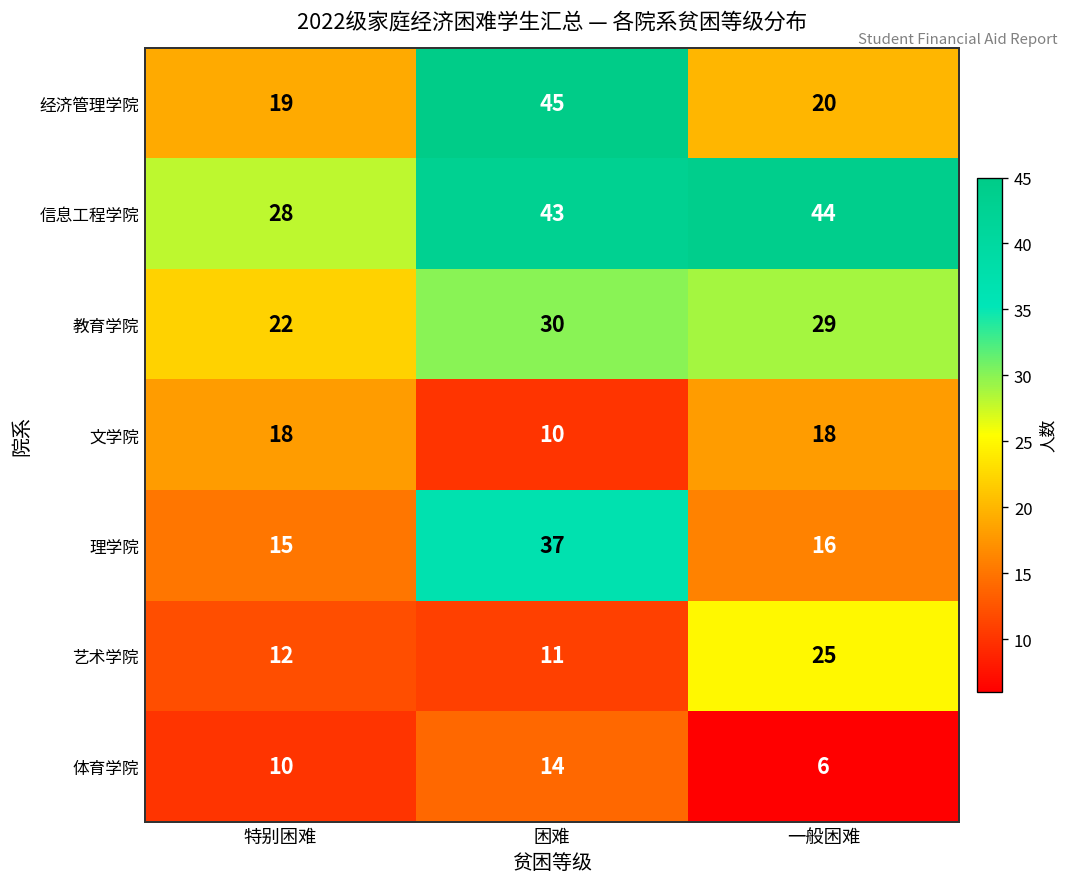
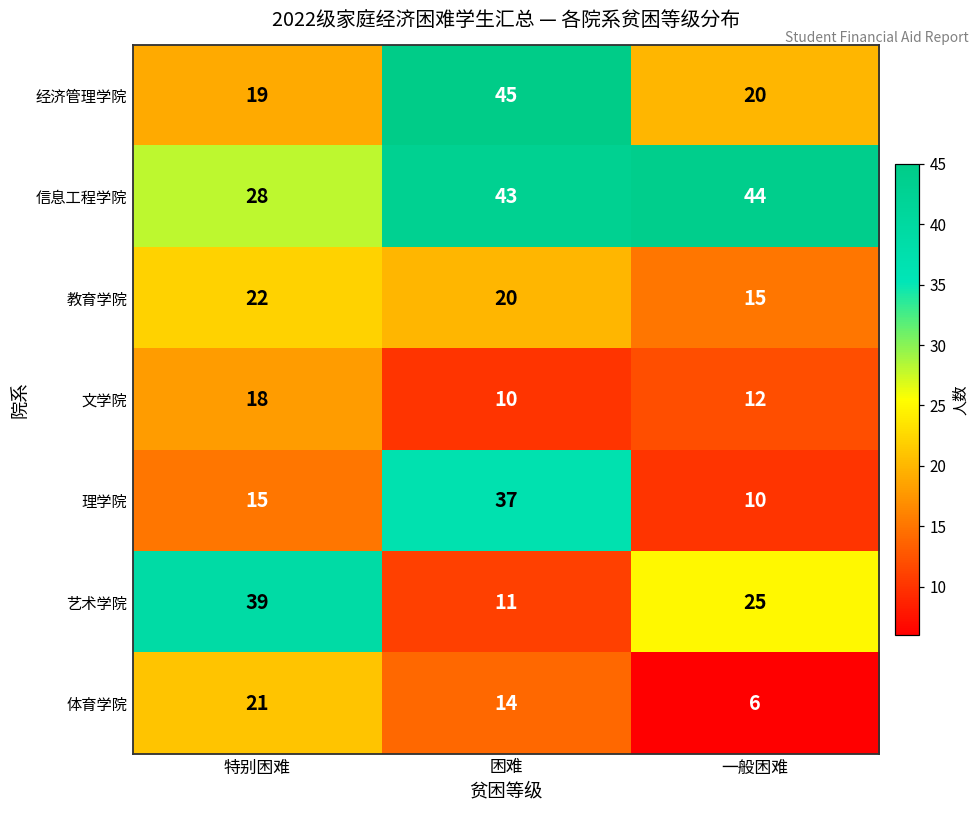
教育学院, 困难: 30 -> 20
教育学院, 一般困难: 29 -> 15
文学院, 一般困难: 18 -> 12
理学院, 一般困难: 16 -> 10
艺术学院, 特别困难: 12 -> 39
体育学院, 特别困难: 10 -> 21
